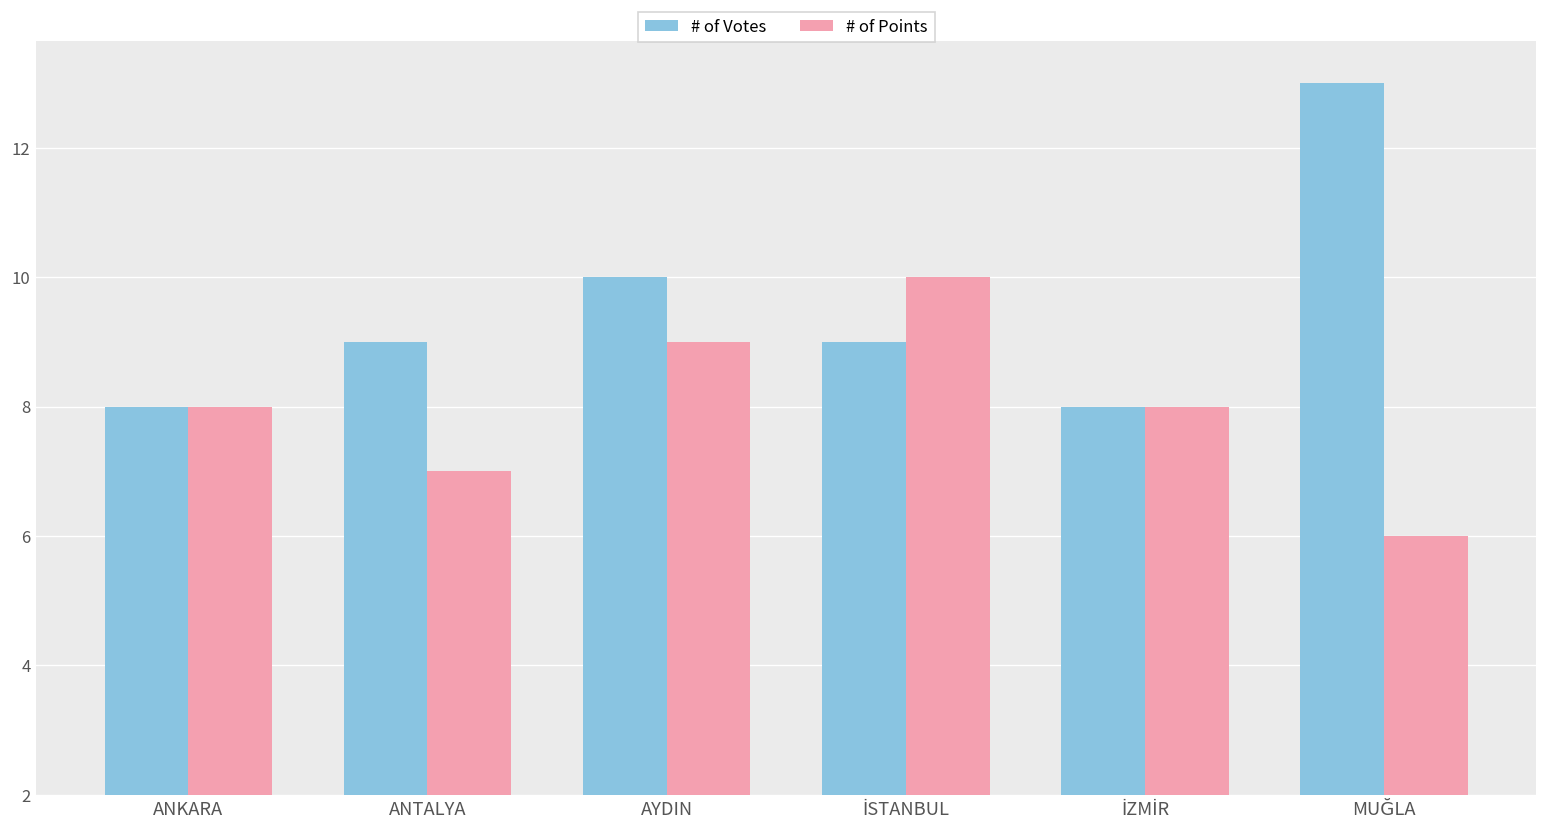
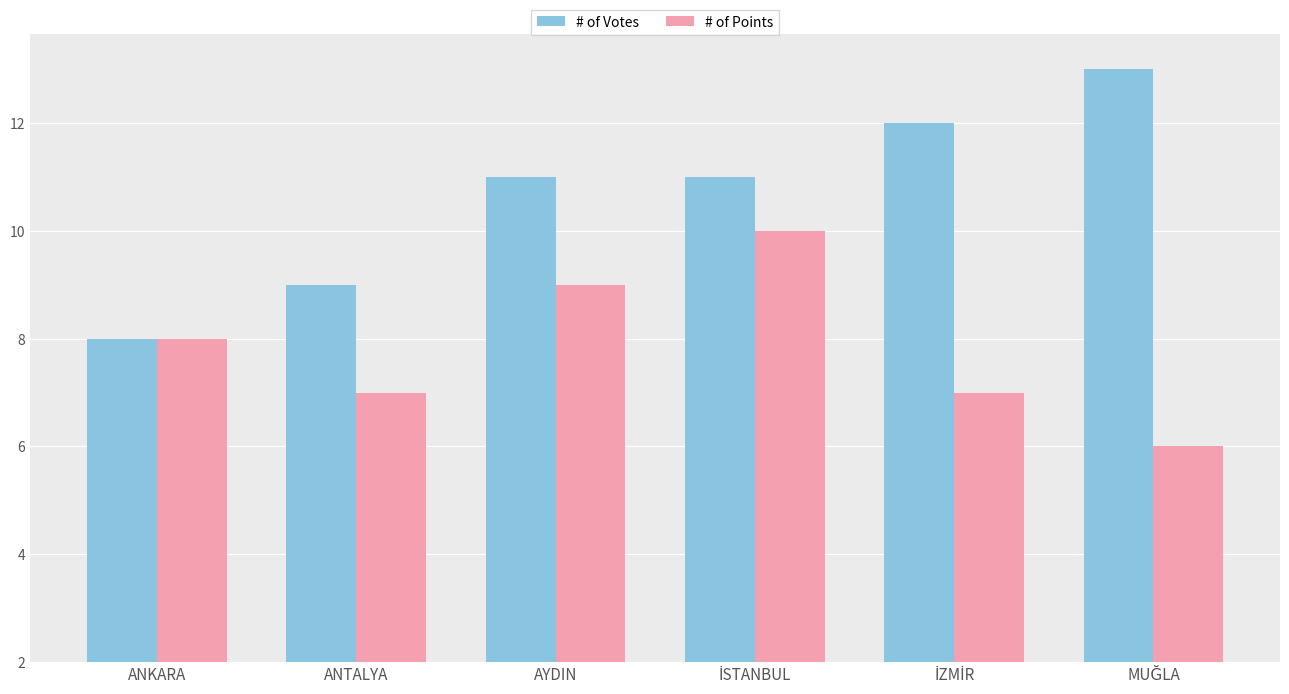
# of Votes, AYDIN: 10 -> 11
# of Votes, İSTANBUL: 9 -> 11
# of Votes, İZMİR: 8 -> 12
# of Points, İZMİR: 8 -> 7
